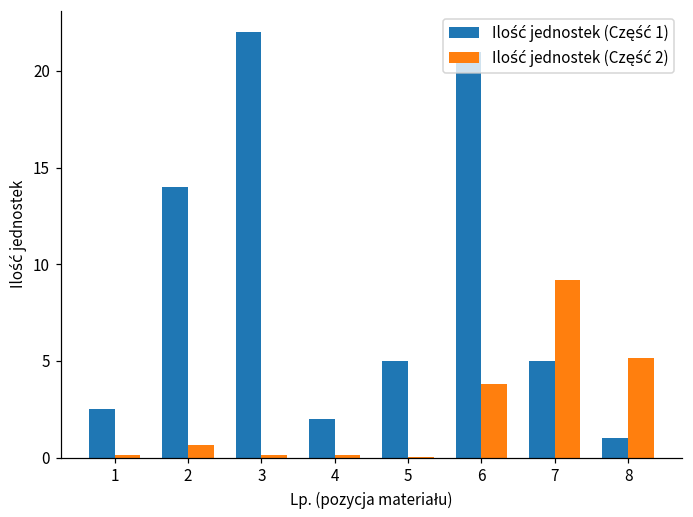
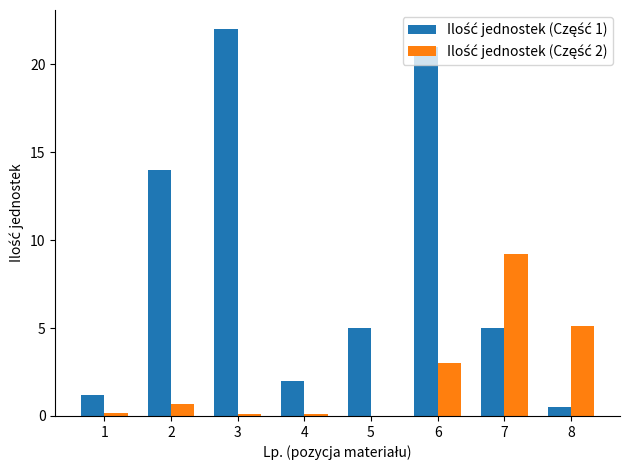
Ilość jednostek (Część 1), 1: 2.5 -> 1.2
Ilość jednostek (Część 2), 6: 3.8 -> 3.0
Ilość jednostek (Część 1), 8: 1.0 -> 0.5
